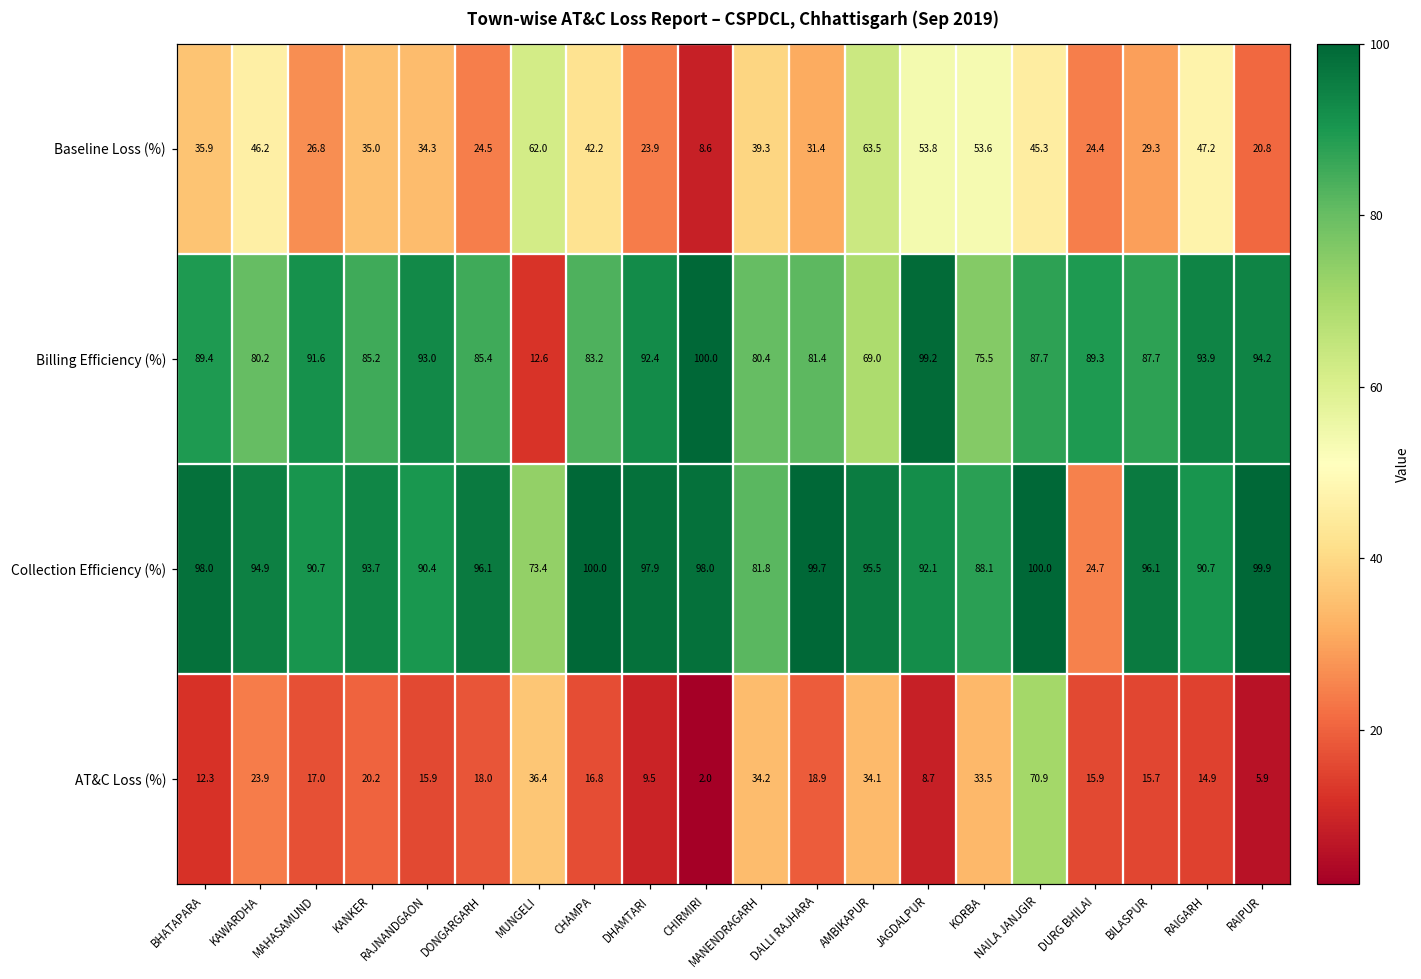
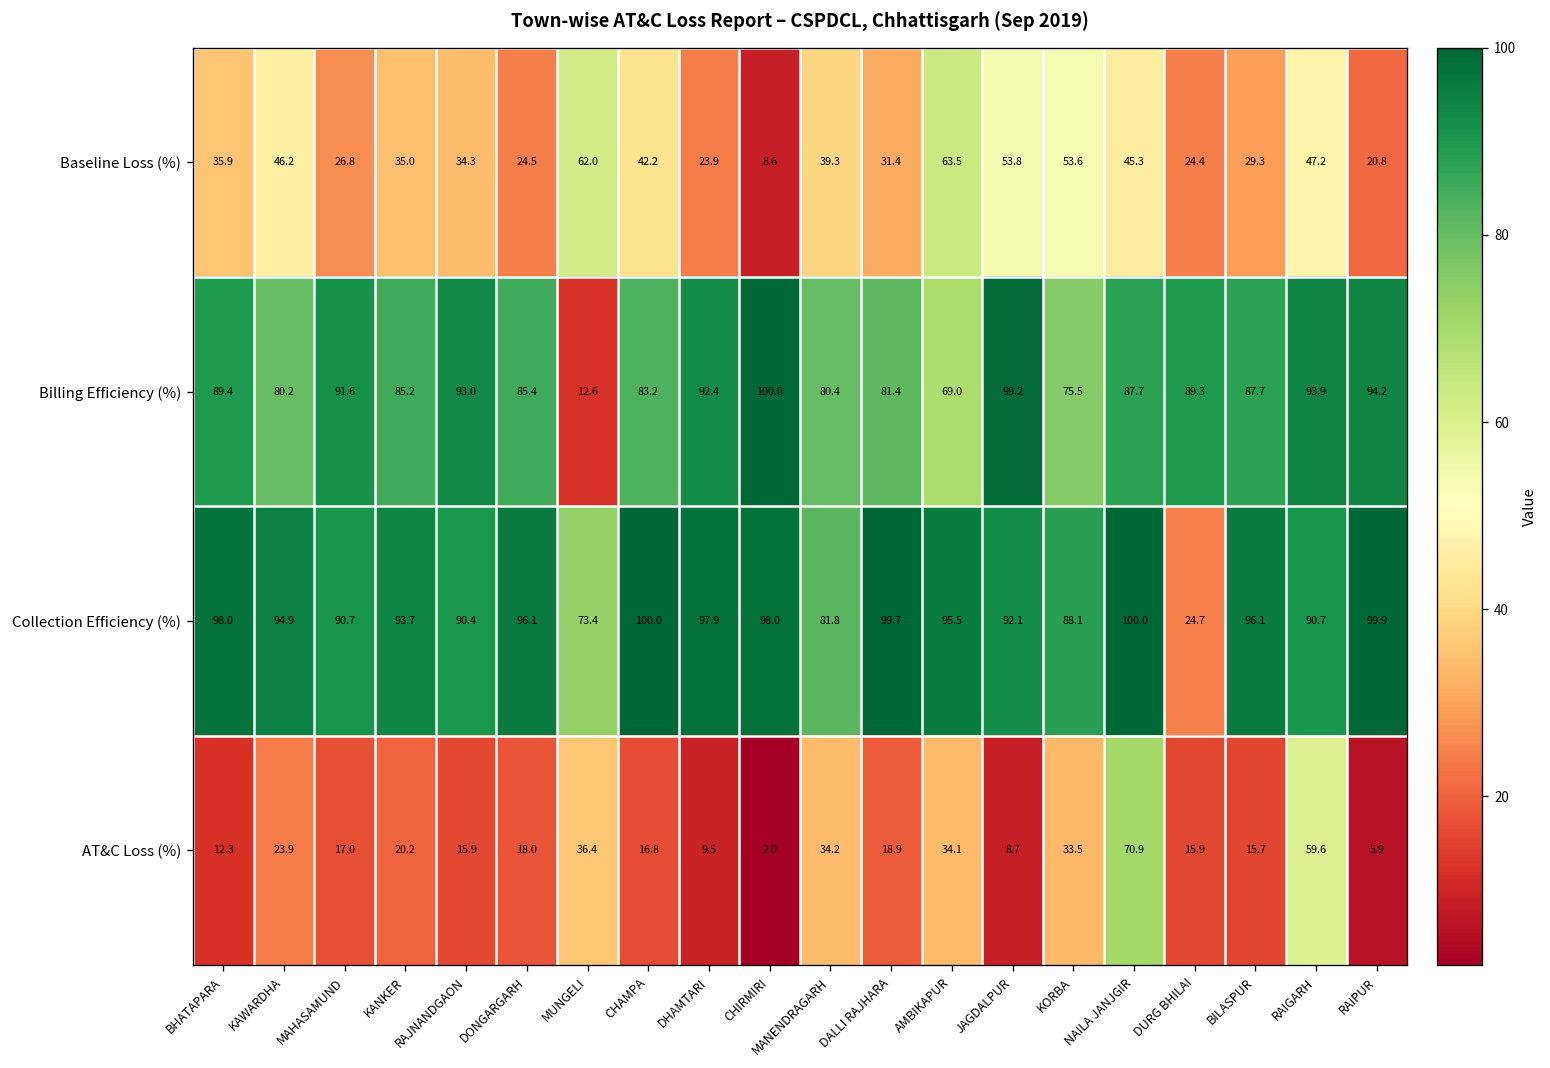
AT&C Loss (%), RAIGARH: 14.9 -> 59.6
